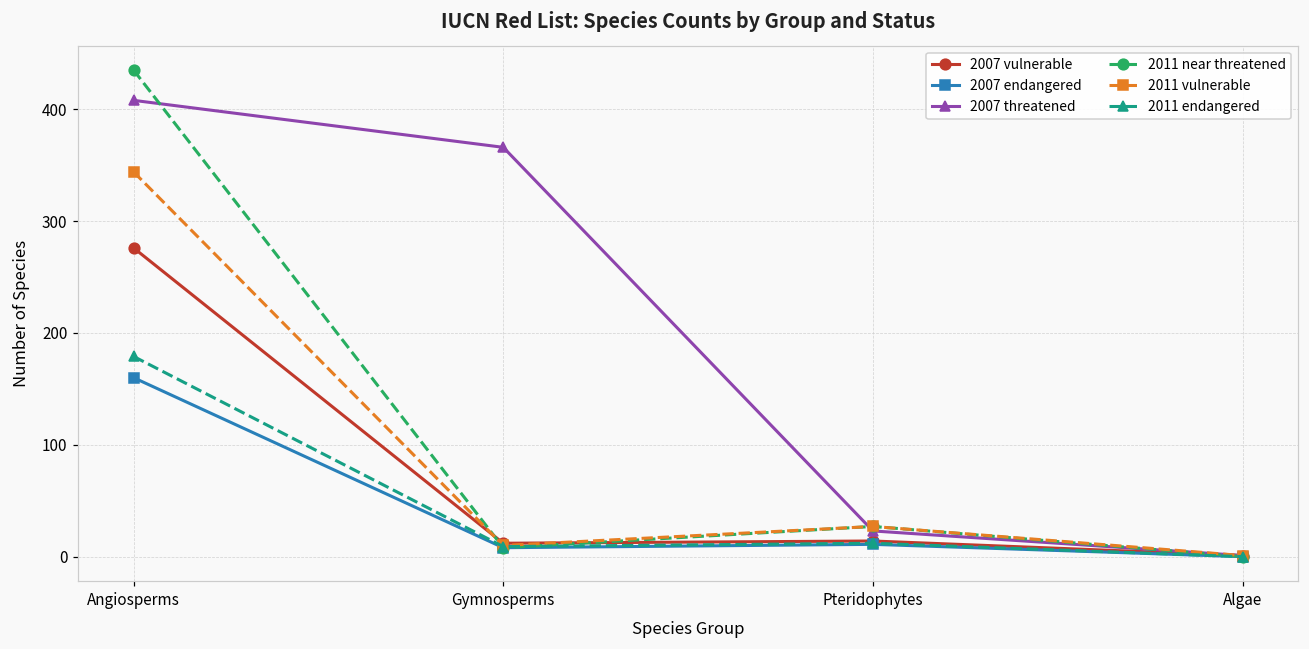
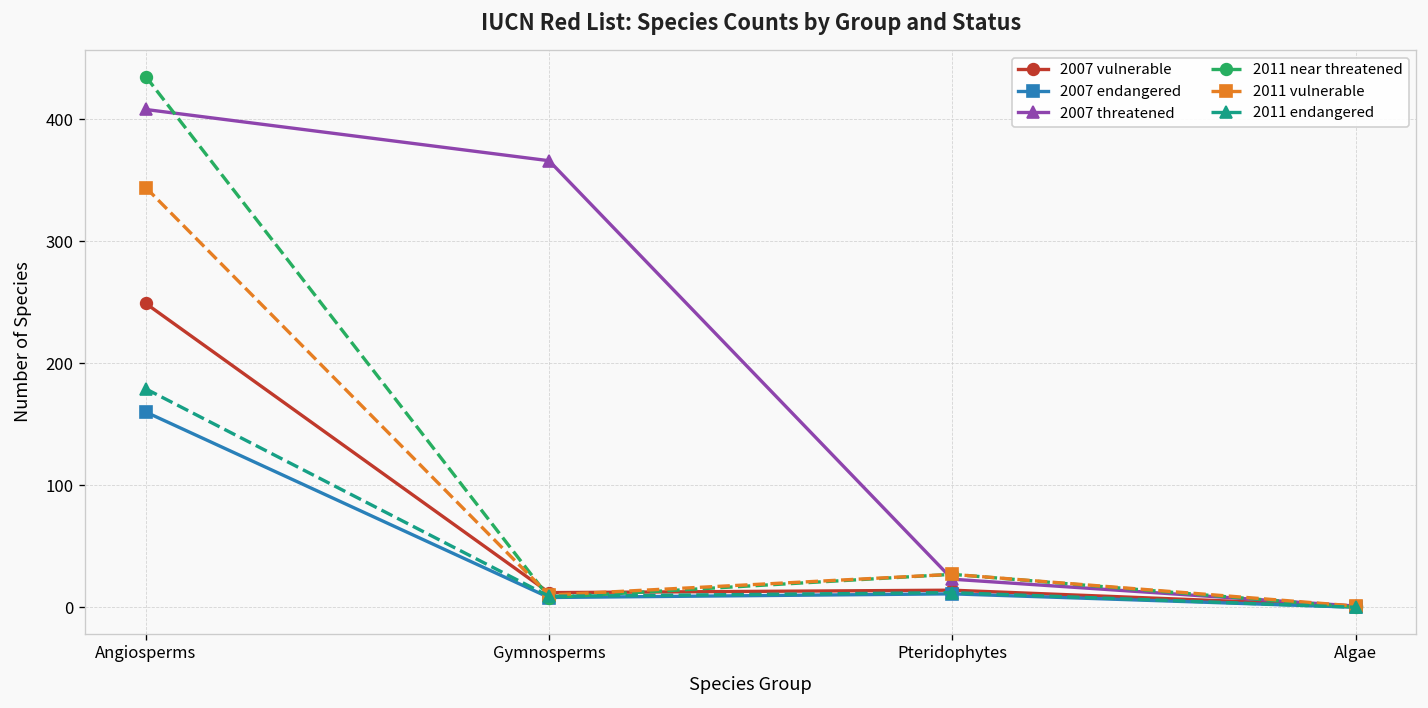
2007 vulnerable, Angiosperms: 276 -> 249
